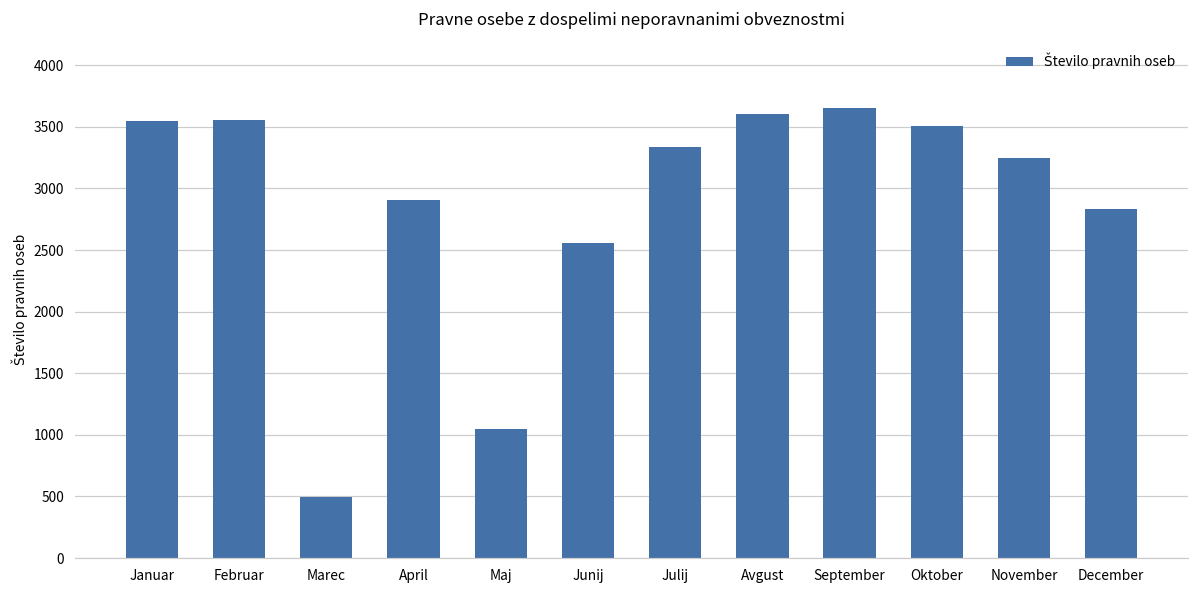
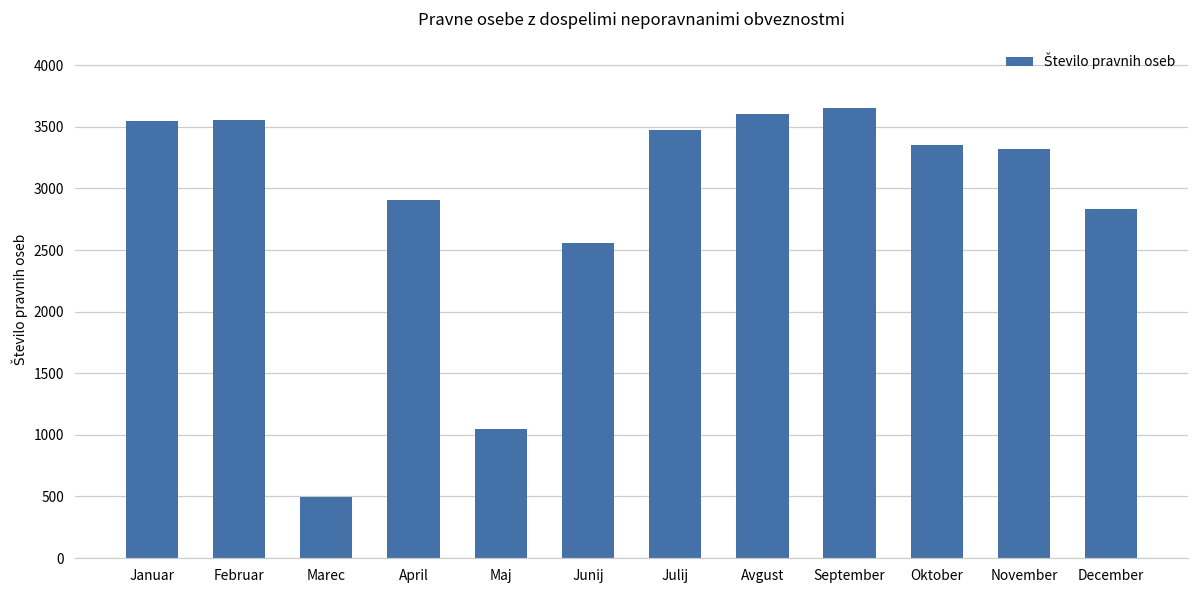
Julij: 3340 -> 3480
Oktober: 3510 -> 3350
November: 3240 -> 3320
